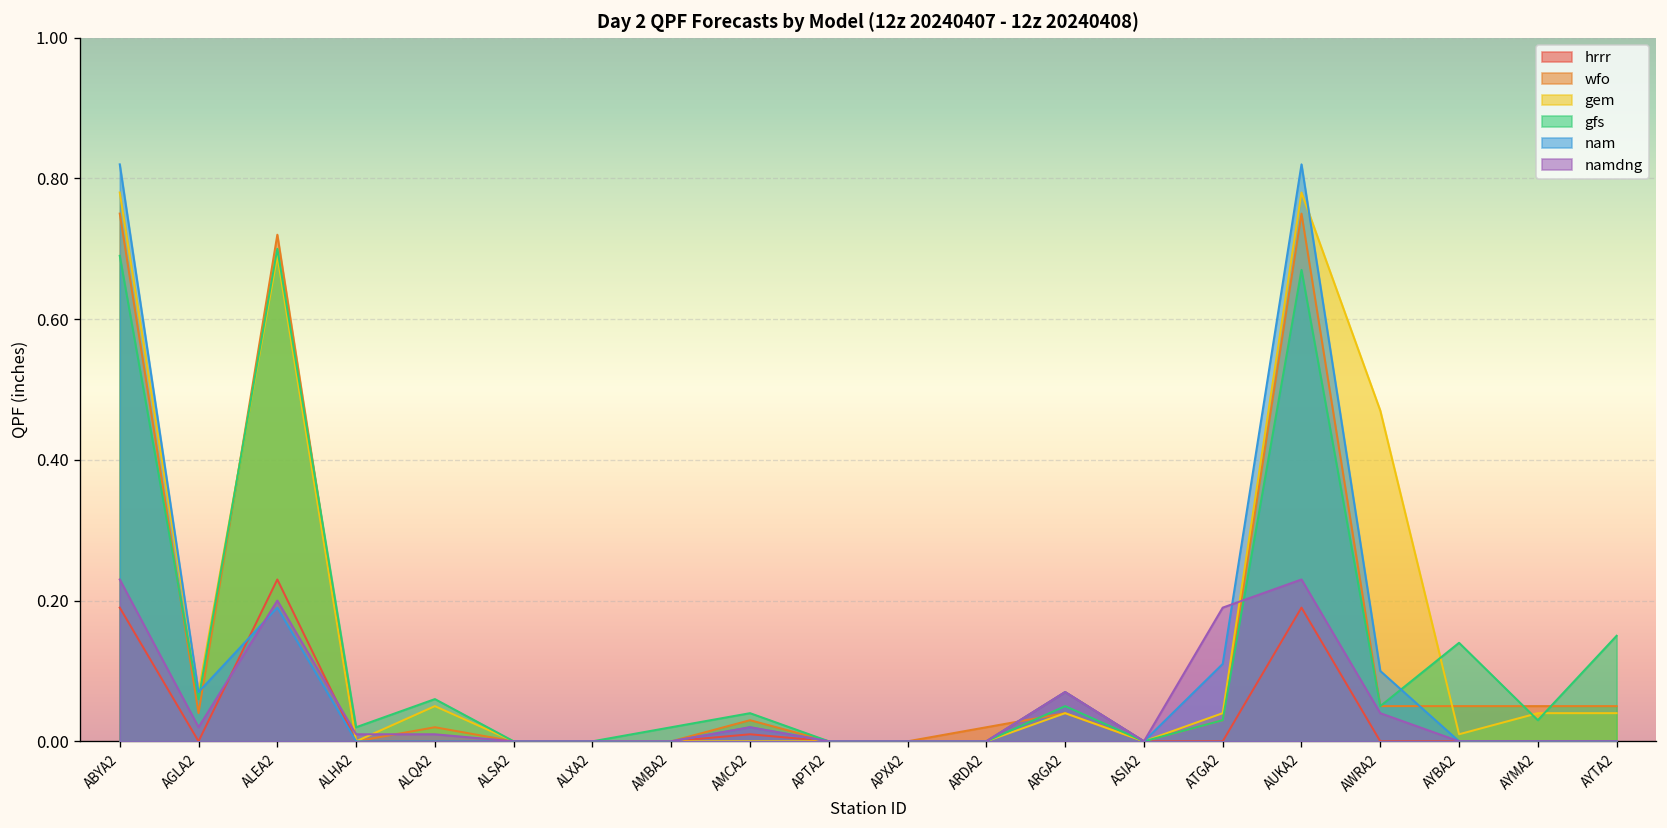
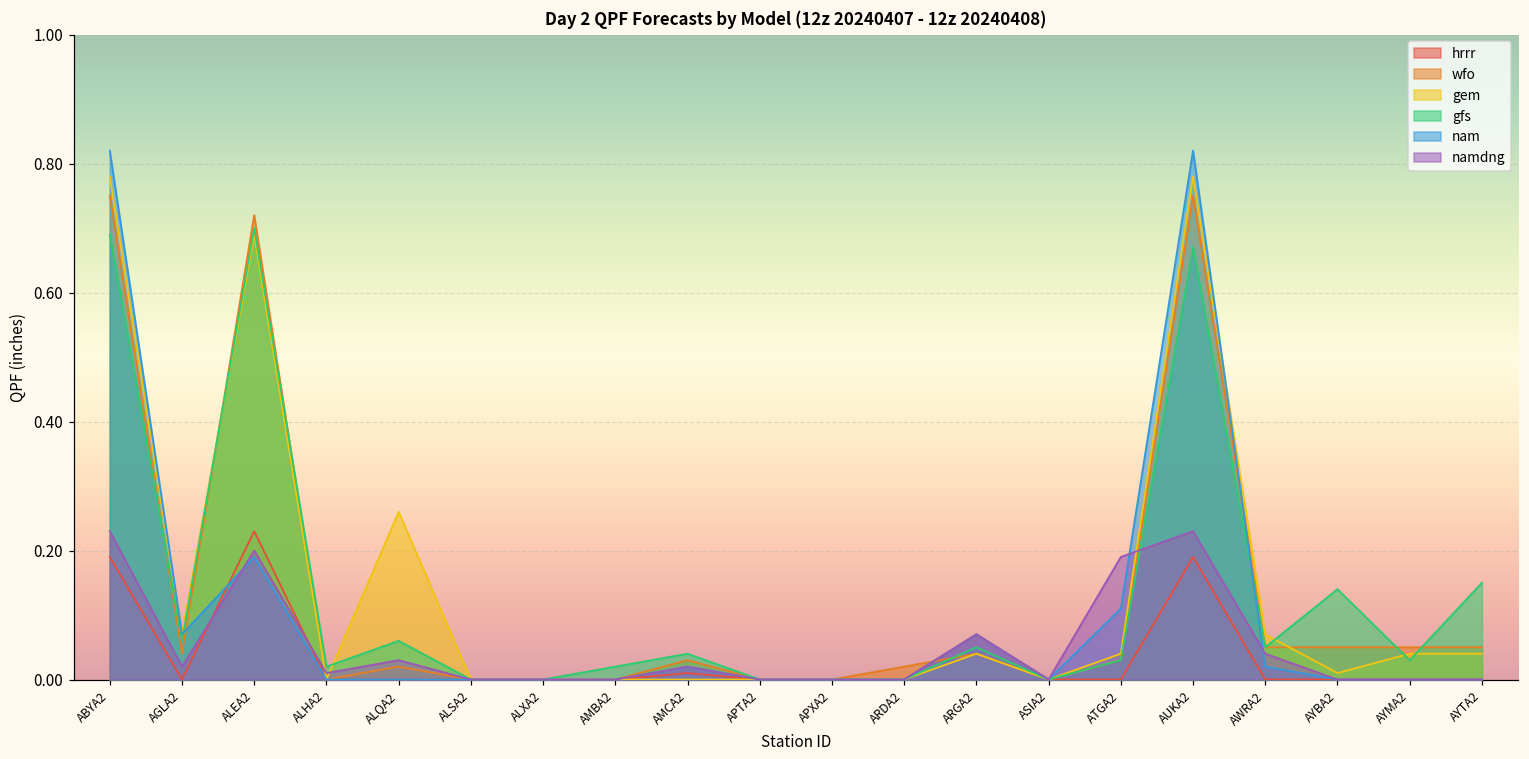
gem, ALQA2: 0.05 -> 0.26
namdng, ALQA2: 0.01 -> 0.03
gem, AWRA2: 0.47 -> 0.07
nam, AWRA2: 0.10 -> 0.02
